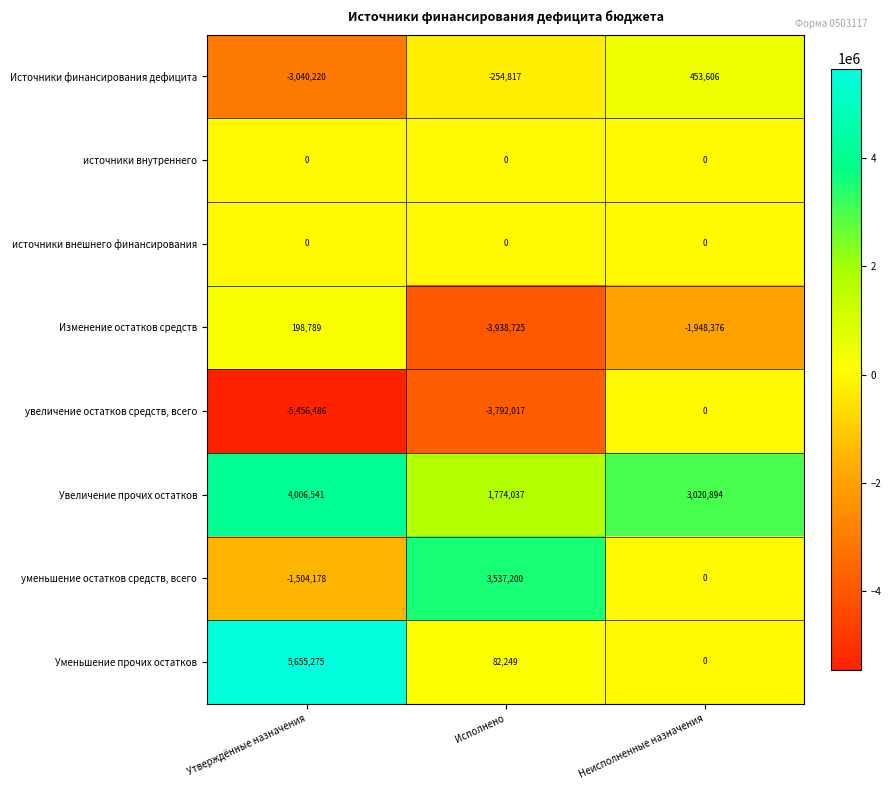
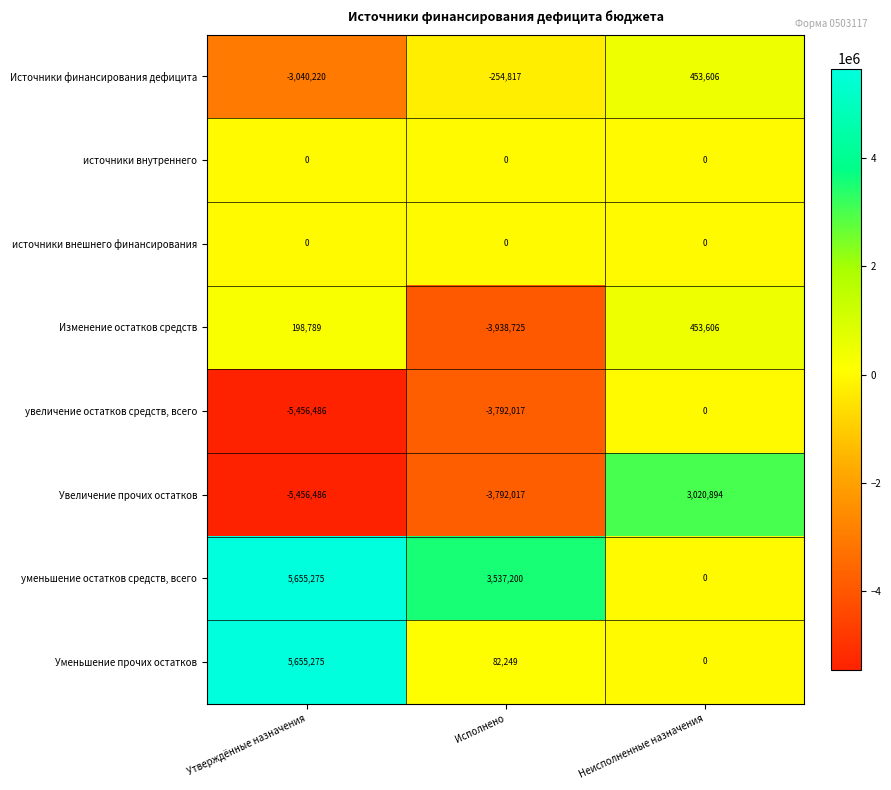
Изменение остатков средств, Неисполненные назначения: -1,948,376 -> 453,606
Увеличение прочих остатков, Утверждённые назначения: 4,006,541 -> -5,456,486
Увеличение прочих остатков, Исполнено: 1,774,037 -> -3,792,017
уменьшение остатков средств, всего, Утверждённые назначения: -1,504,178 -> 5,655,275
